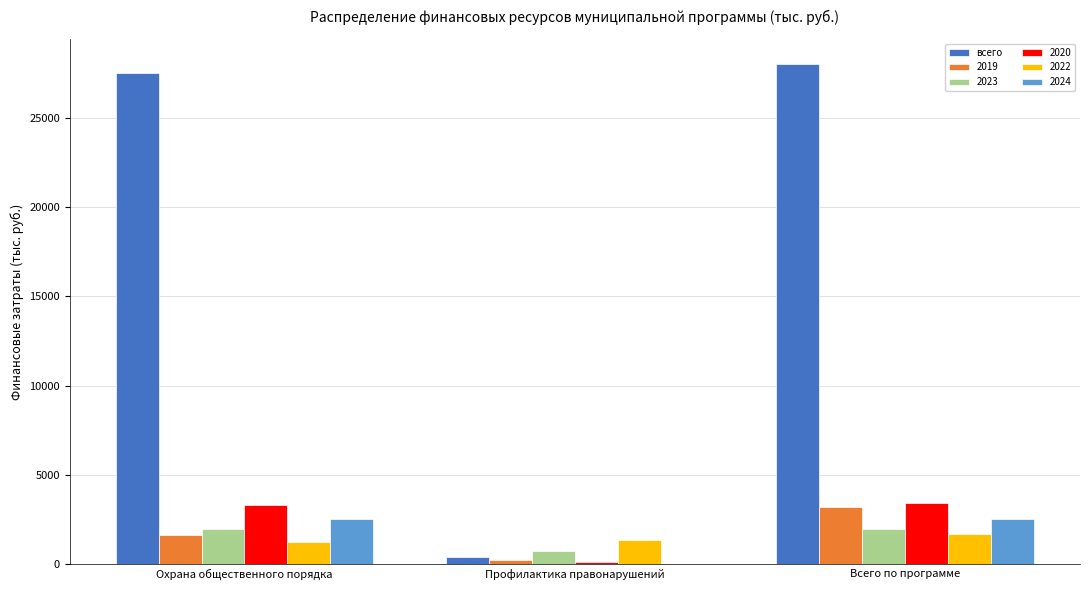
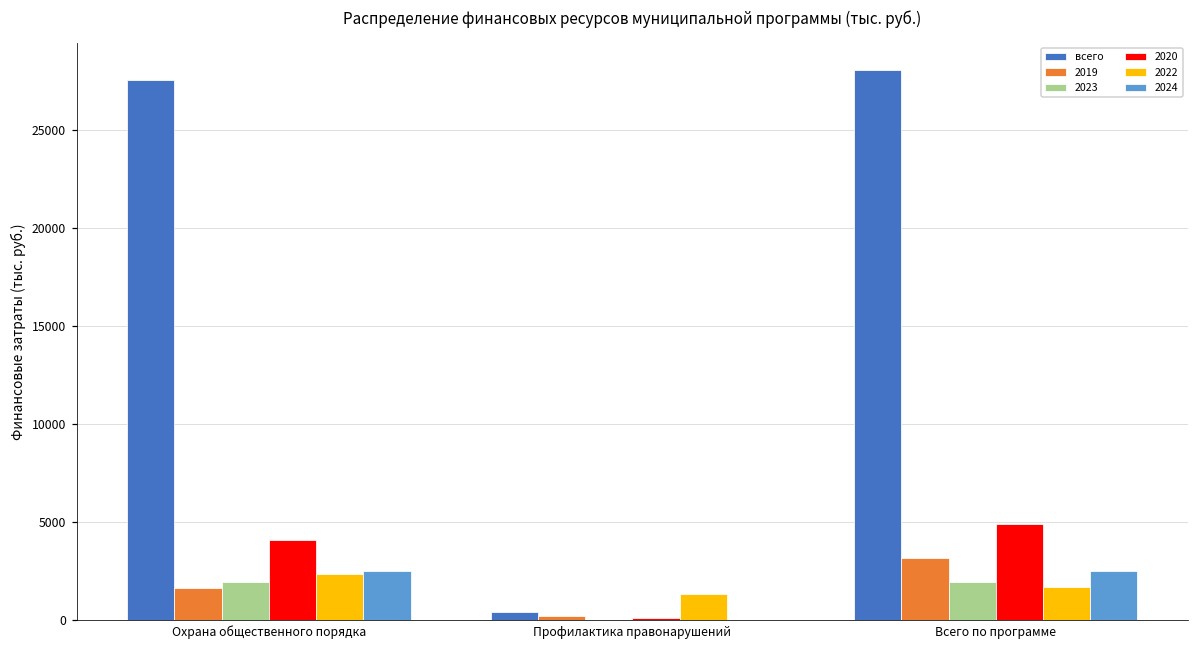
2020, Охрана общественного порядка: 3300 -> 4100
2022, Охрана общественного порядка: 1200 -> 2400
2023, Профилактика правонарушений: 700 -> 0
2020, Всего по программе: 3400 -> 4900
